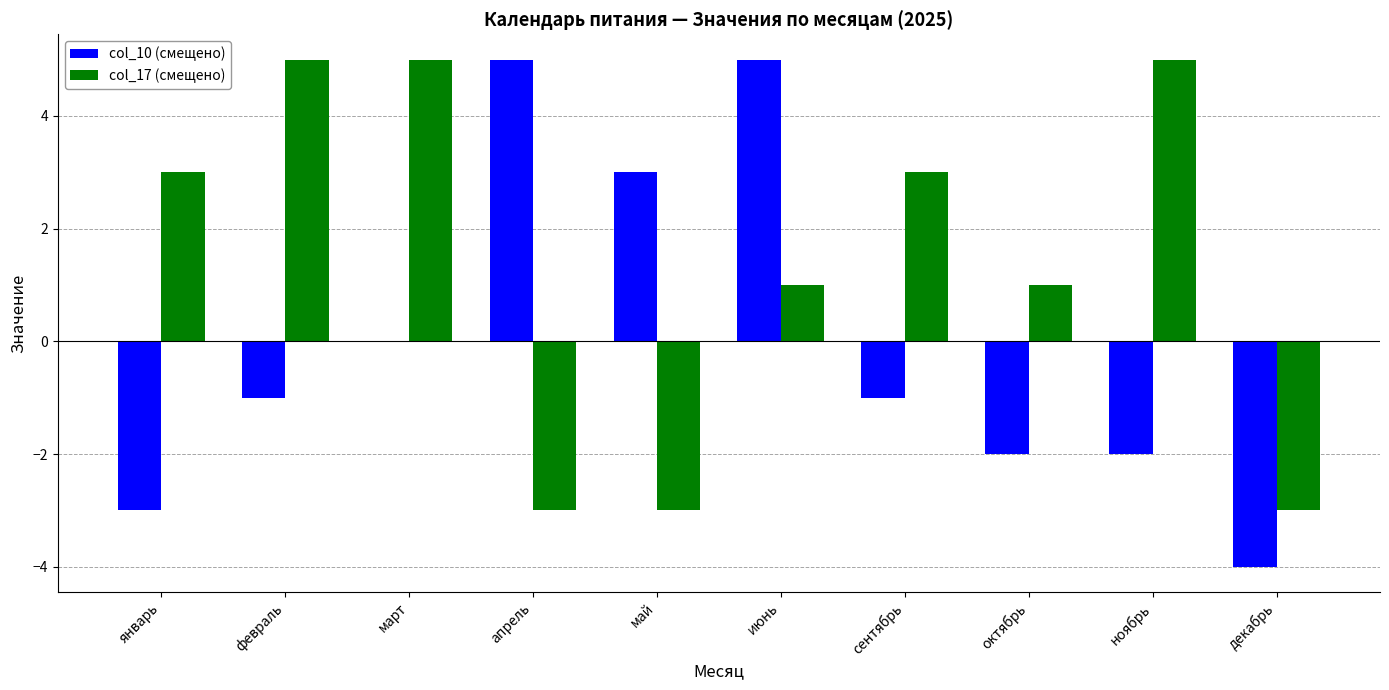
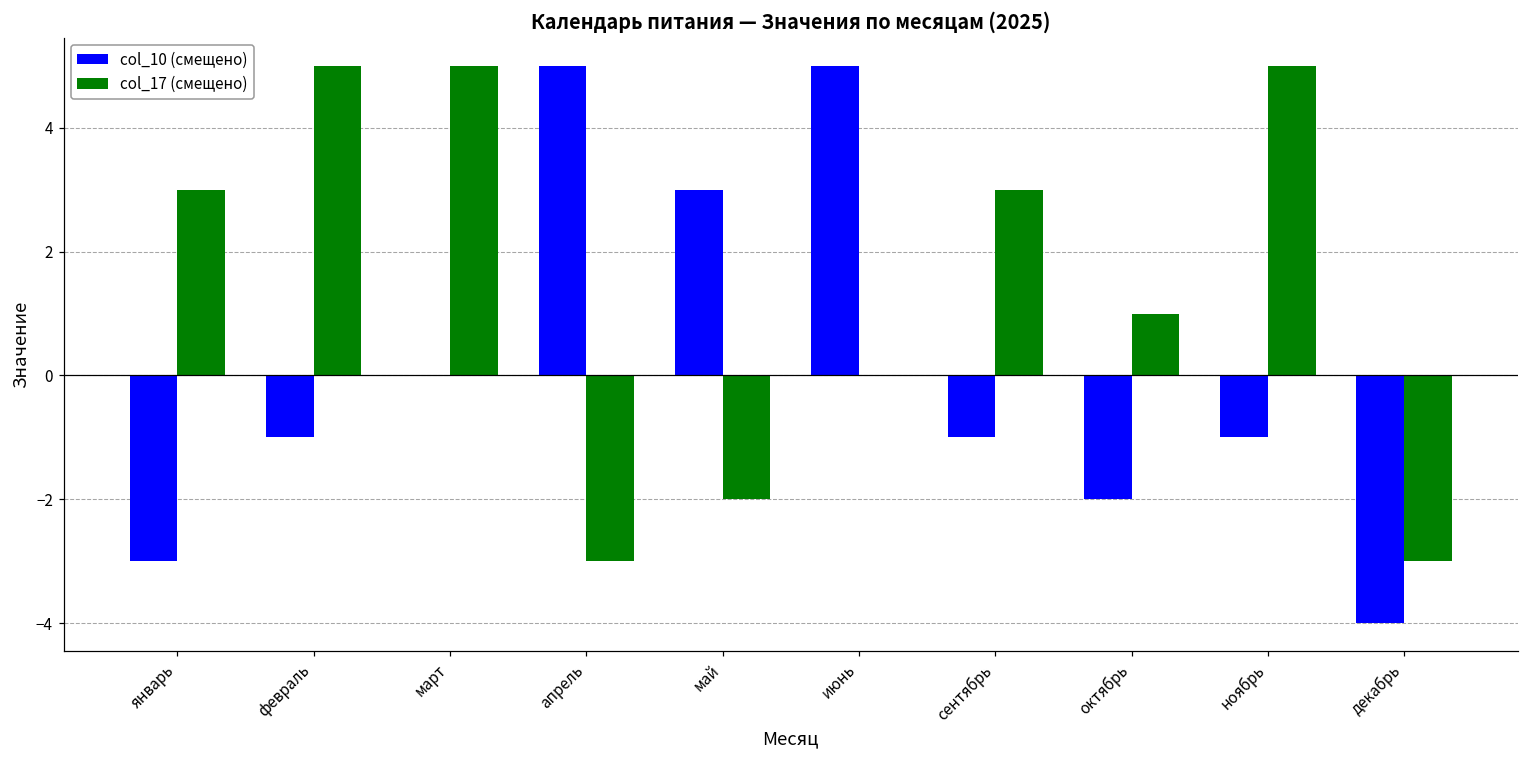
col_17 (смещено), май: -3.0 -> -2.0
col_17 (смещено), июнь: 1.0 -> 0.0
col_10 (смещено), ноябрь: -2.0 -> -1.0
